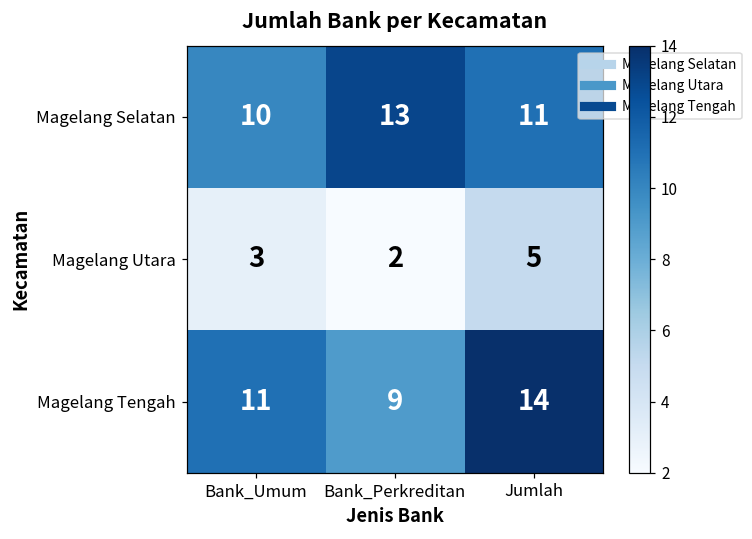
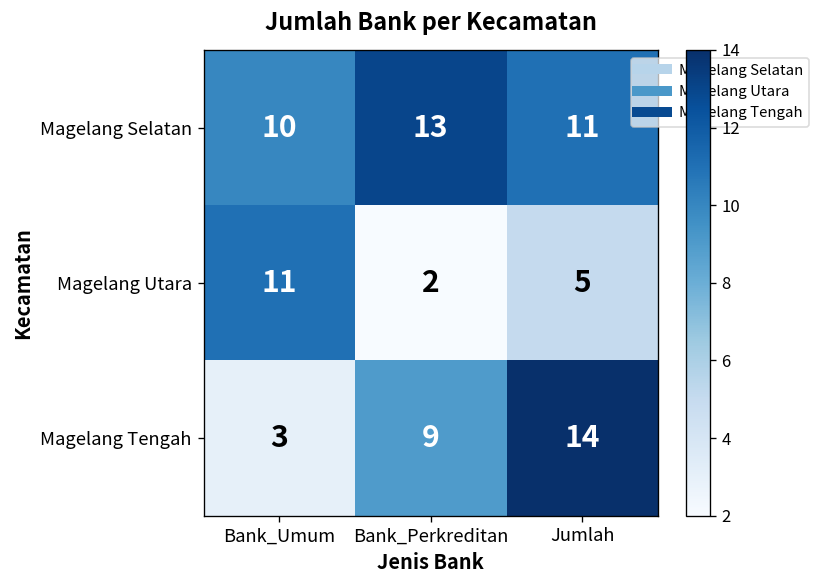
Magelang Utara, Bank_Umum: 3 -> 11
Magelang Tengah, Bank_Umum: 11 -> 3
